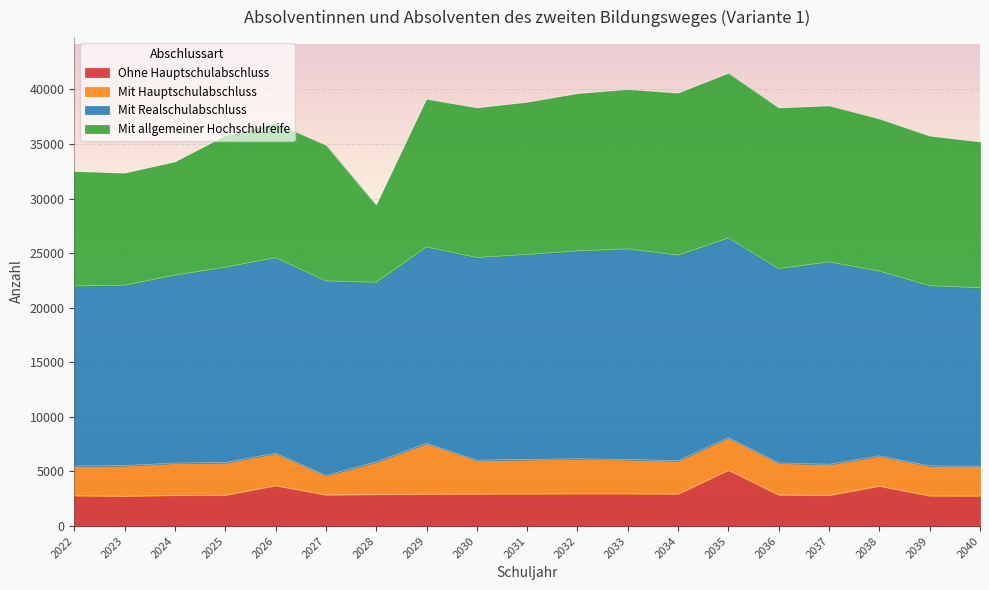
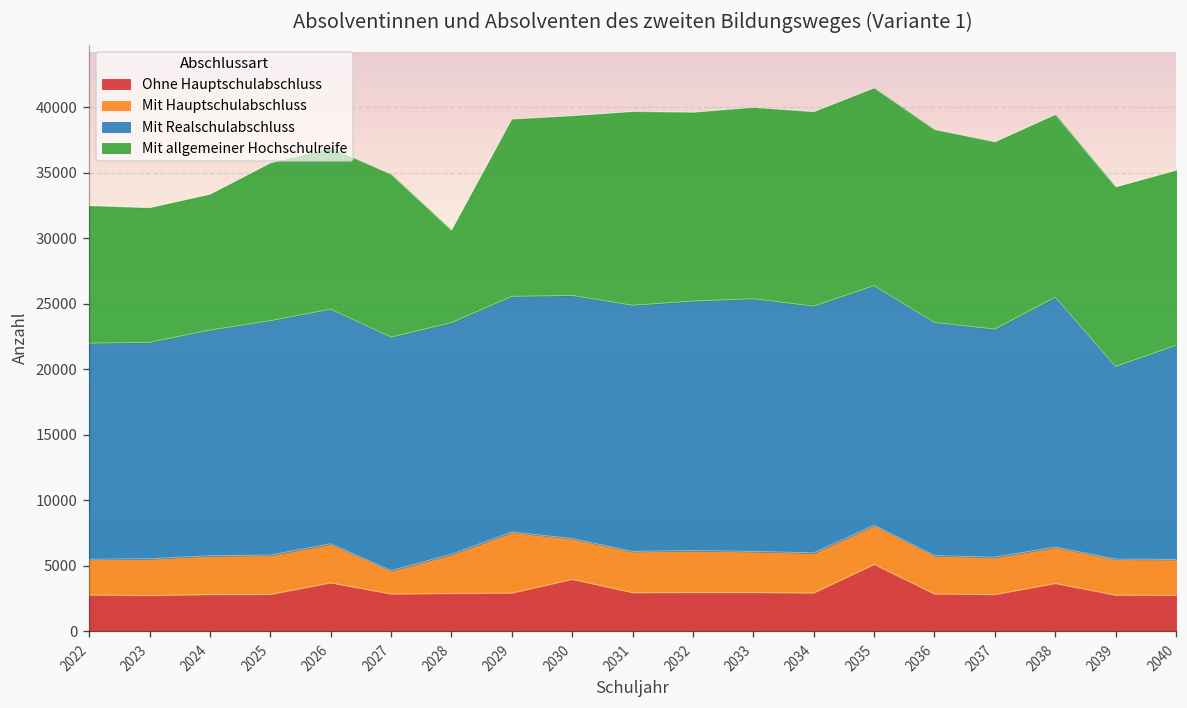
Mit Realschulabschluss, 2028: 16500 -> 17700
Ohne Hauptschulabschluss, 2030: 2900 -> 4000
Mit allgemeiner Hochschulreife, 2031: 13900 -> 14800
Mit Realschulabschluss, 2037: 18500 -> 17400
Mit Realschulabschluss, 2038: 16900 -> 19100
Mit Realschulabschluss, 2039: 16500 -> 14700
